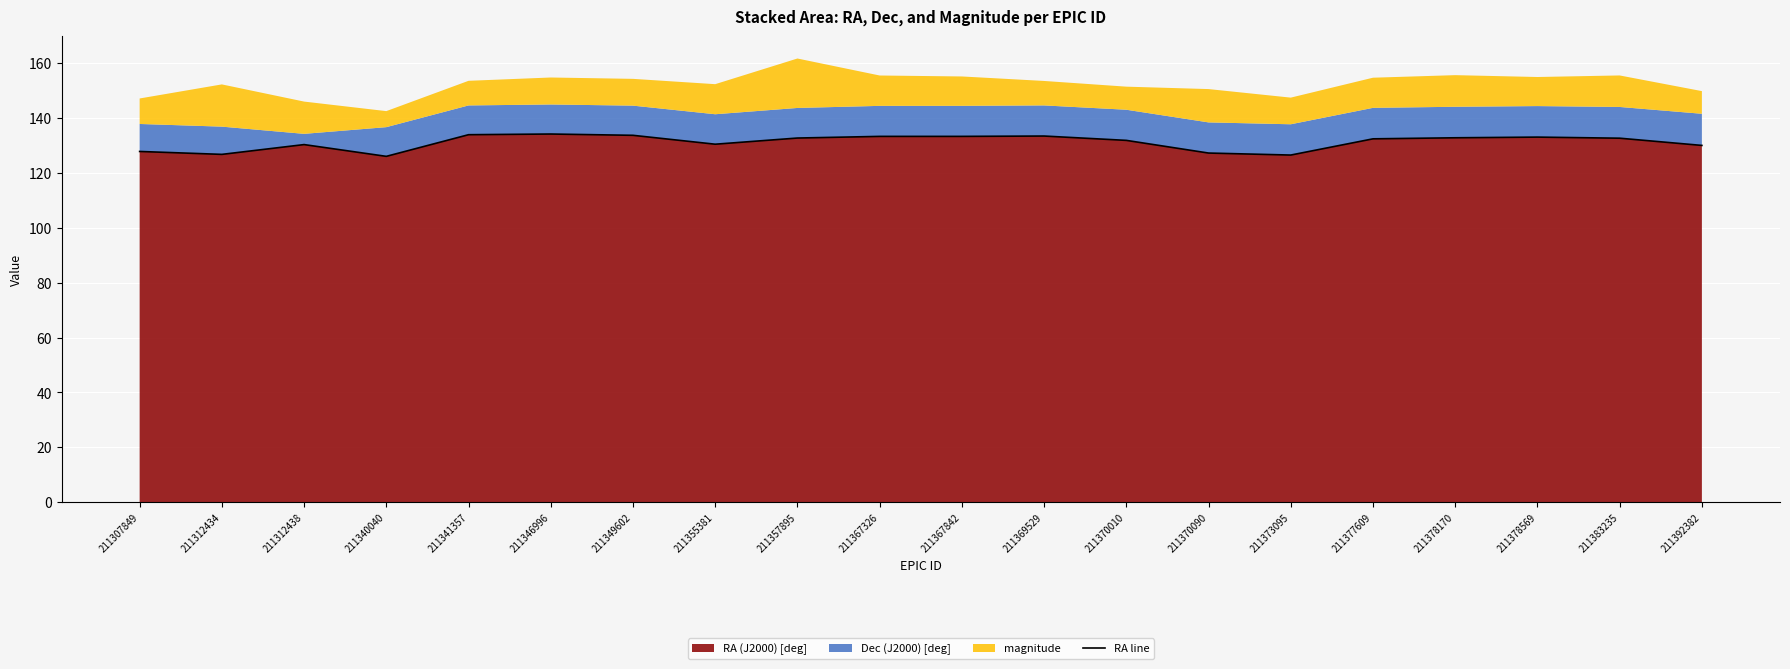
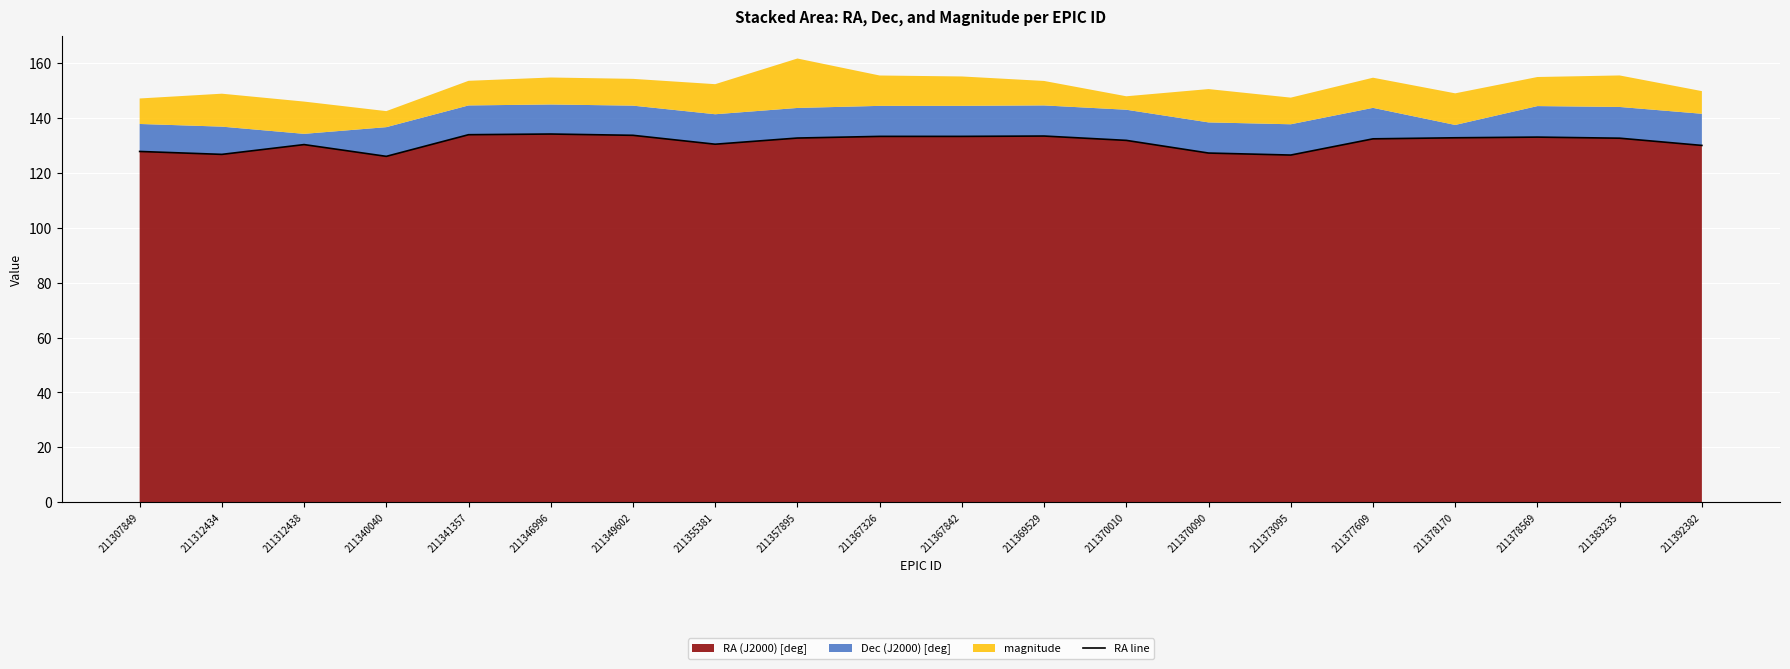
magnitude, 211312434: 15 -> 12
magnitude, 211370010: 8 -> 5
Dec (J2000) [deg], 211378170: 11 -> 5
